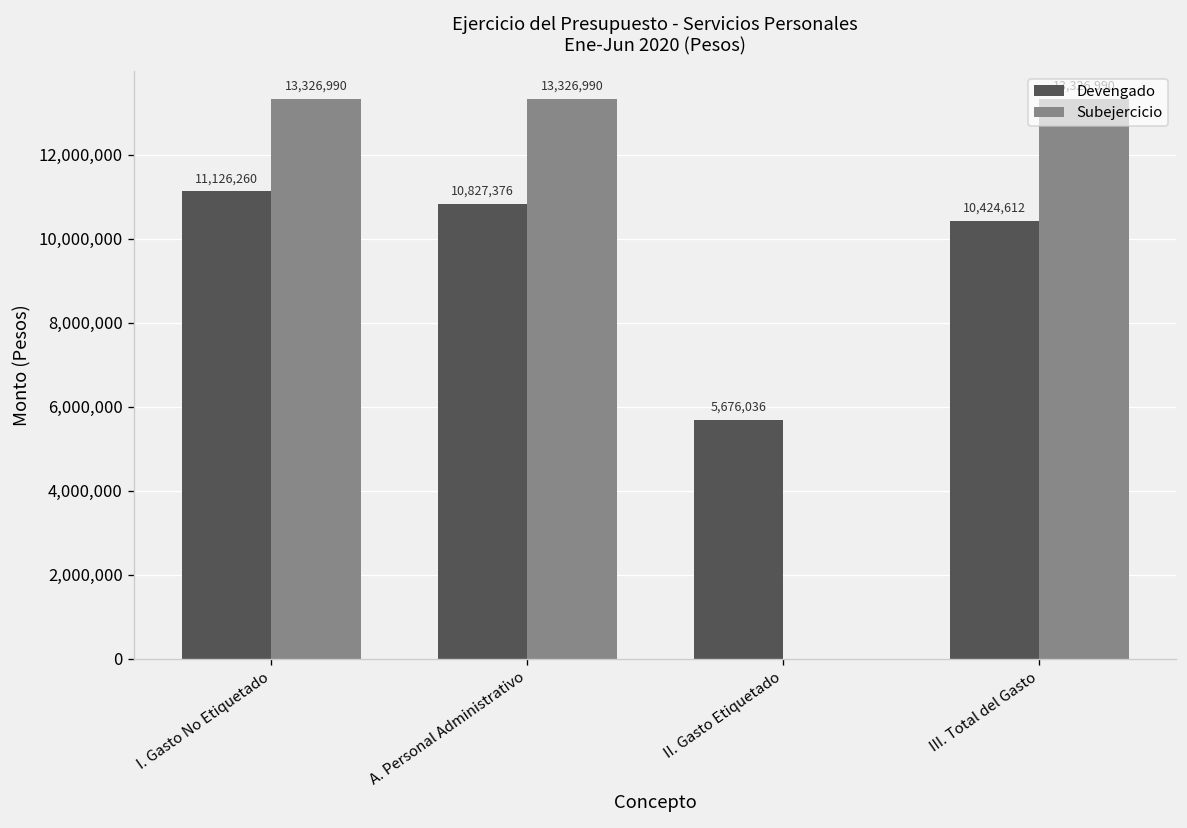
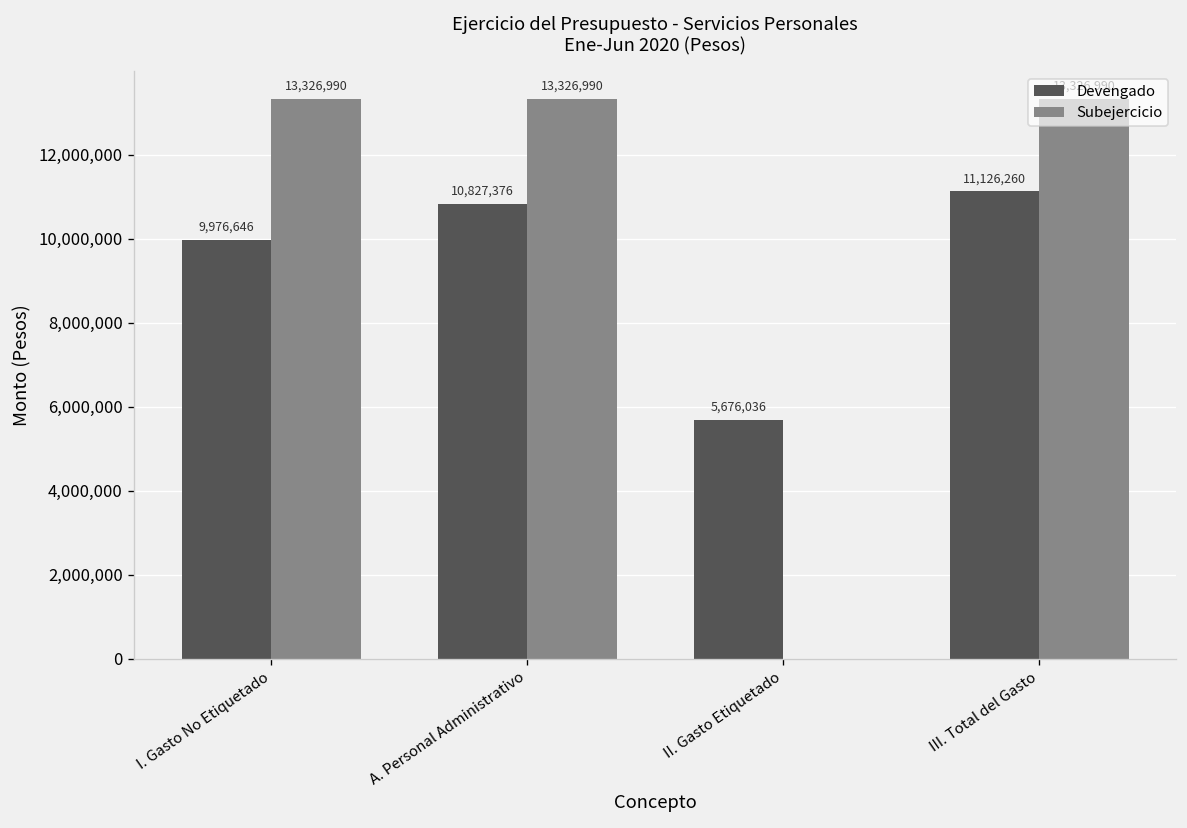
Devengado, I. Gasto No Etiquetado: 11,126,260 -> 9,976,646
Devengado, III. Total del Gasto: 10,424,612 -> 11,126,260
